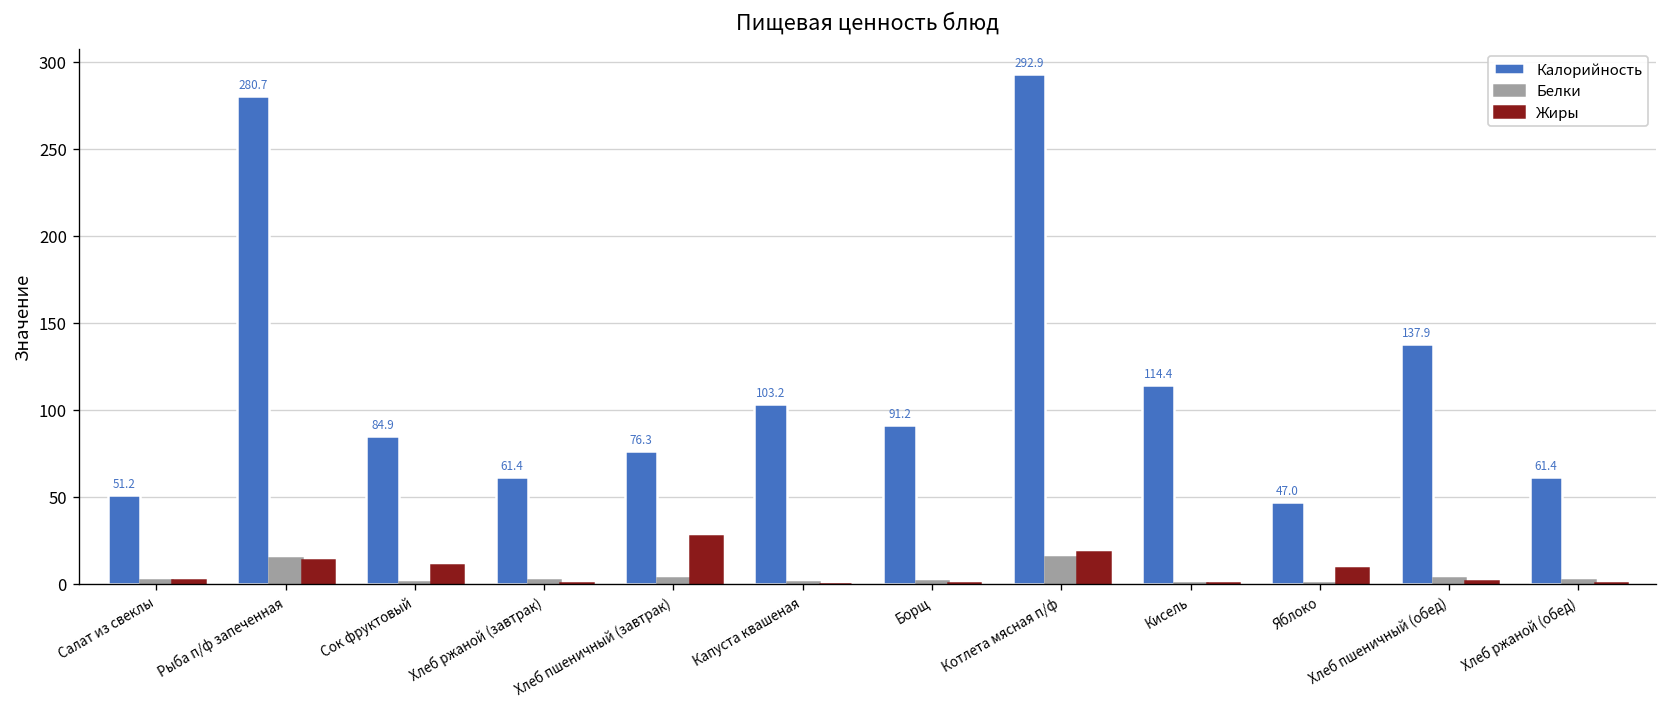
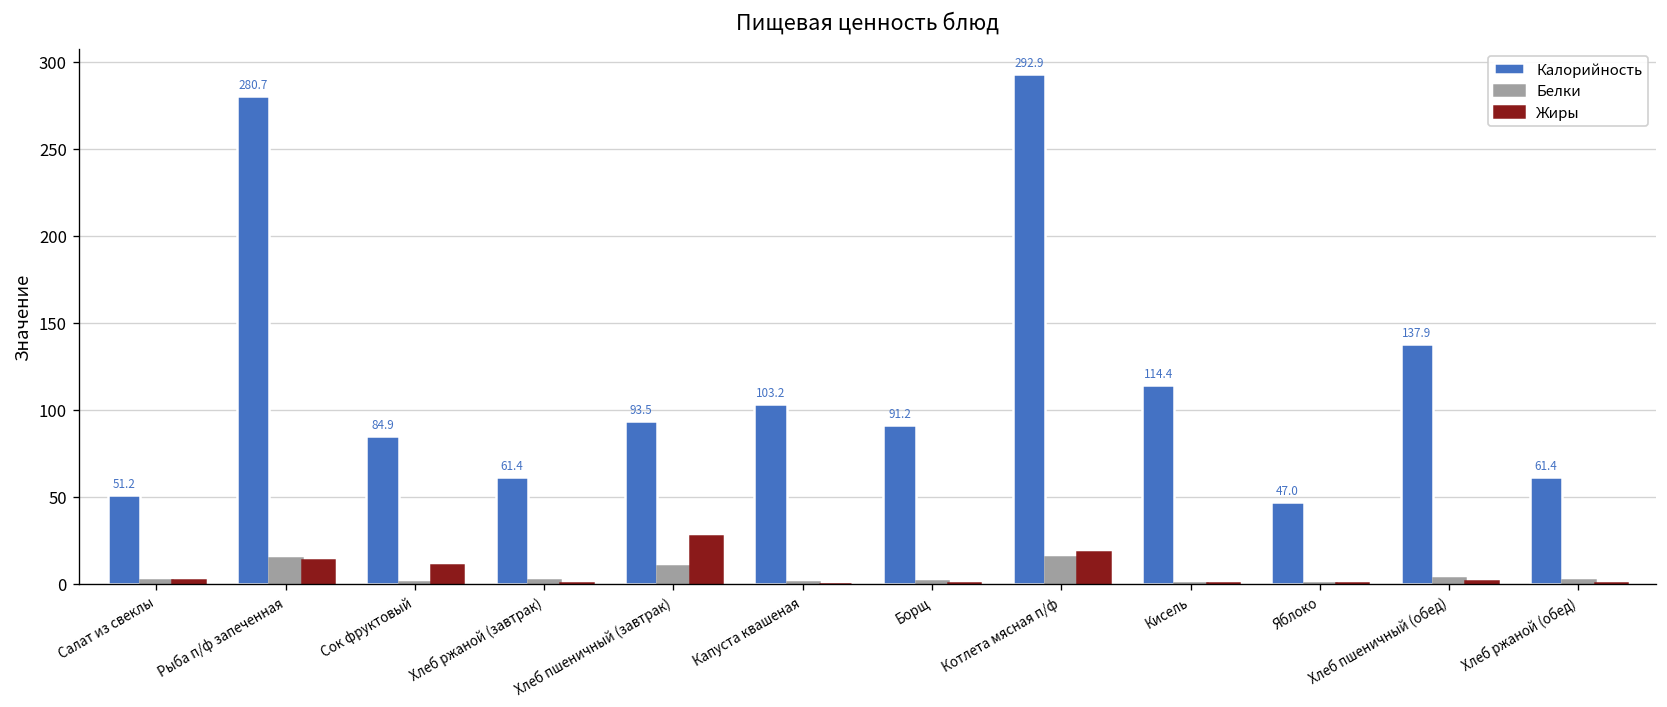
Калорийность, Хлеб пшеничный (завтрак): 76.3 -> 93.5
Белки, Хлеб пшеничный (завтрак): 3 -> 10
Жиры, Яблоко: 9 -> 0
